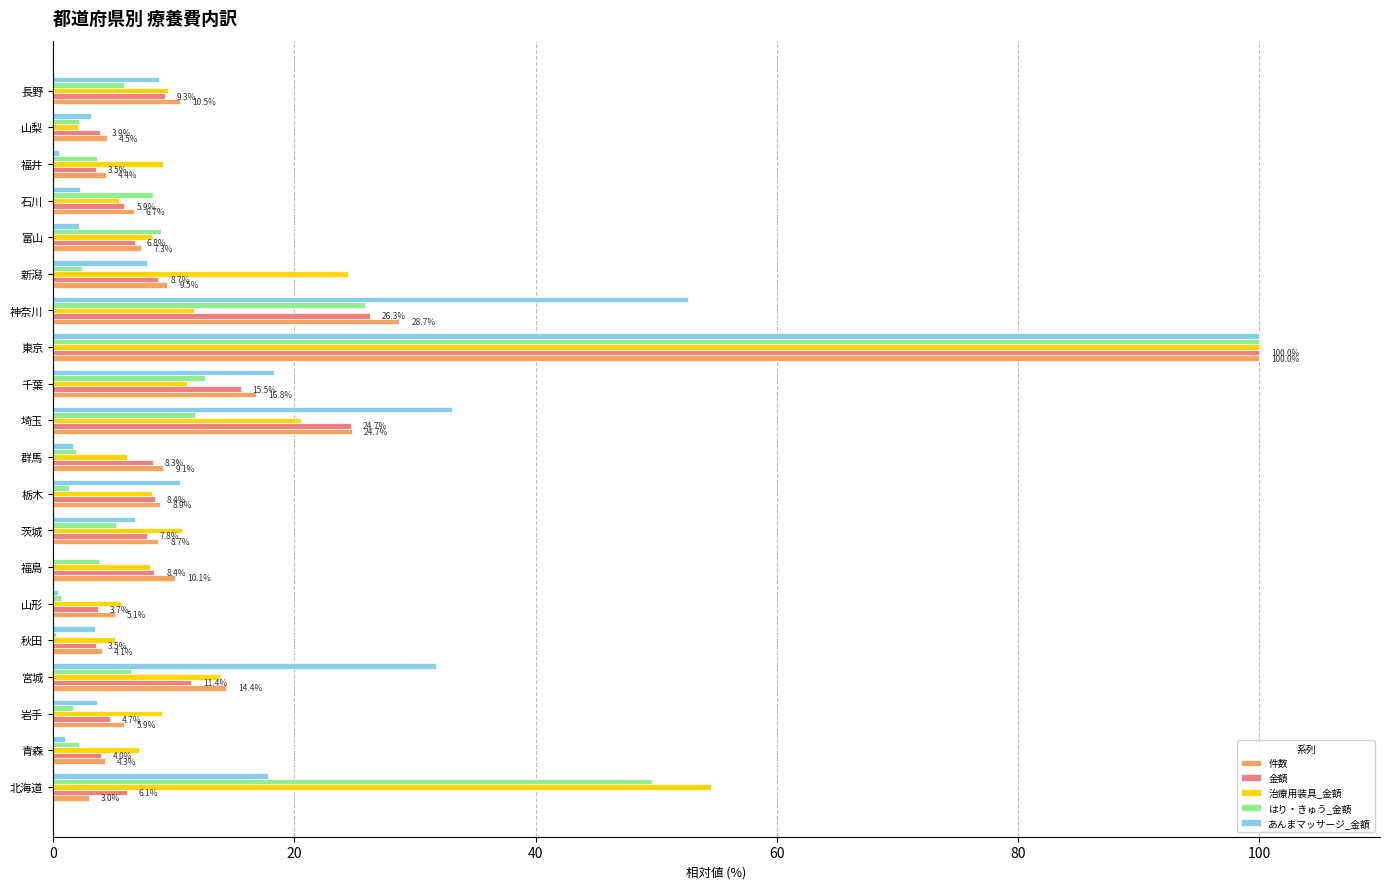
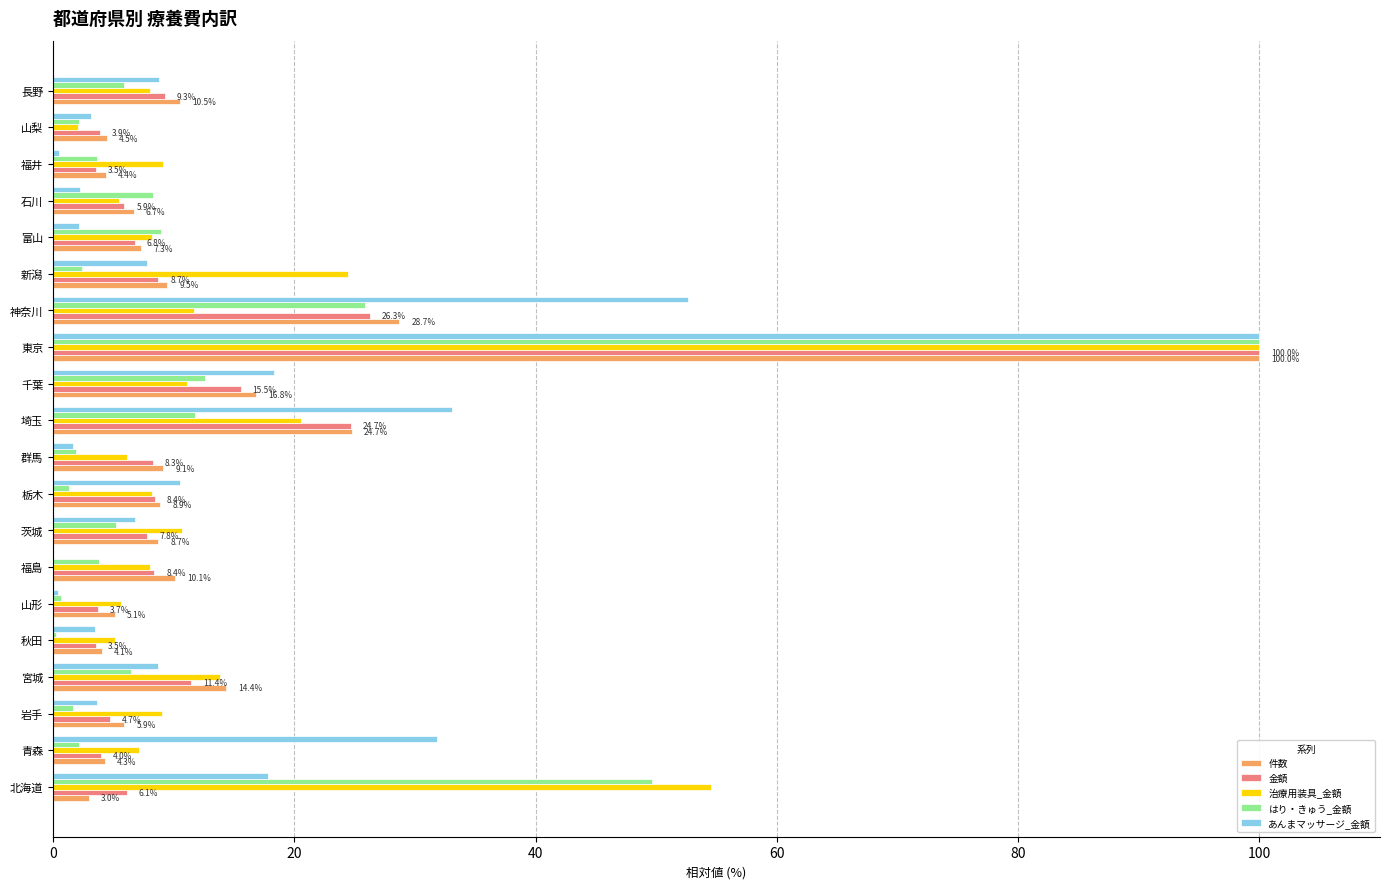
治療用装具_金額, 長野: 9.6 -> 8.0
あんまマッサージ_金額, 宮城: 31.8 -> 8.7
あんまマッサージ_金額, 青森: 1.0 -> 31.8
